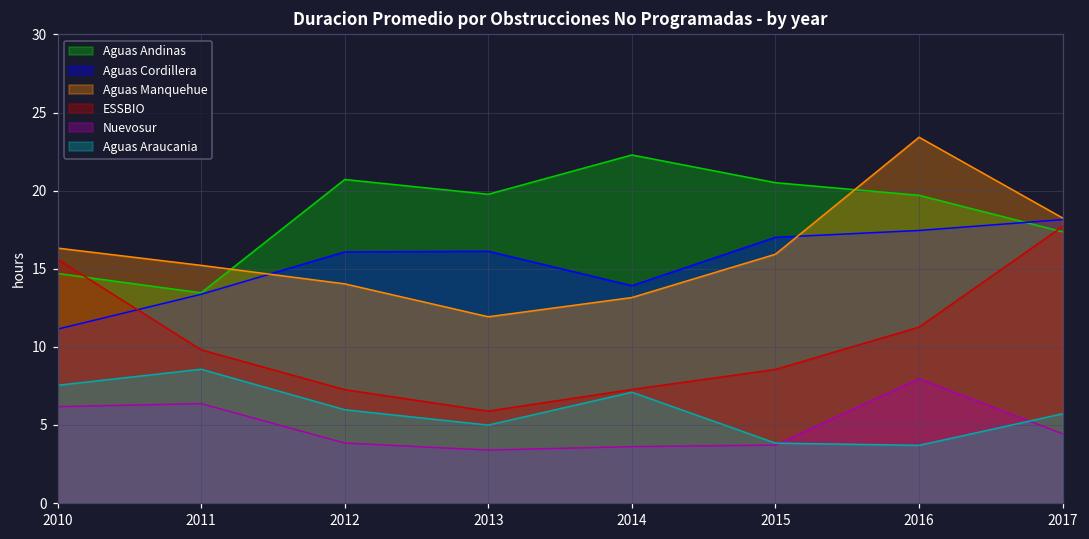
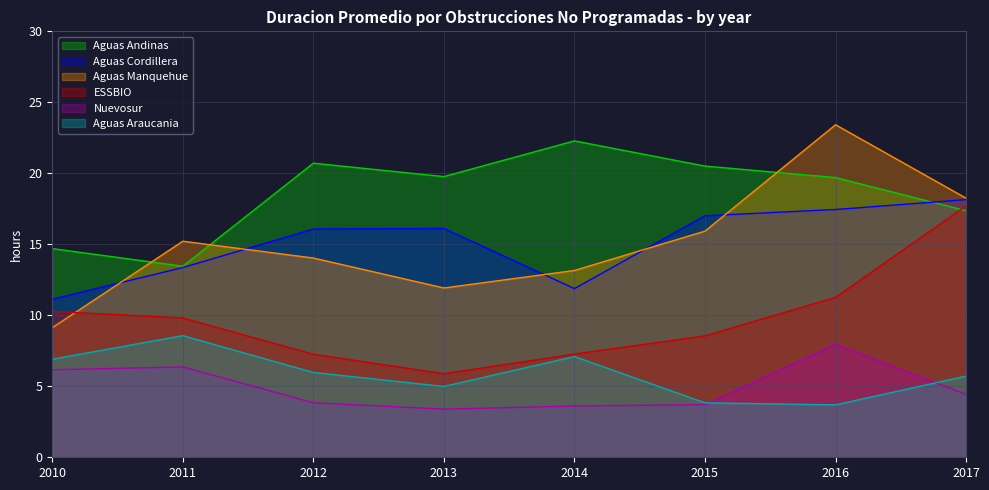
Aguas Manquehue, 2010: 16.3 -> 9.1
ESSBIO, 2010: 15.6 -> 10.3
Aguas Araucania, 2010: 7.5 -> 6.9
Aguas Cordillera, 2014: 13.9 -> 11.9
